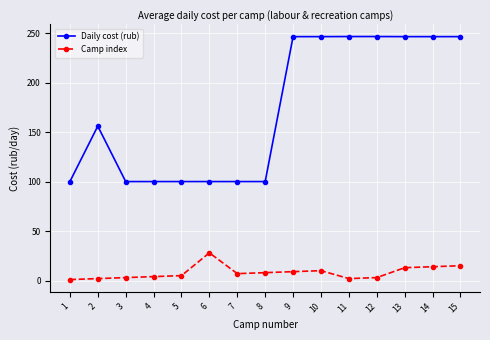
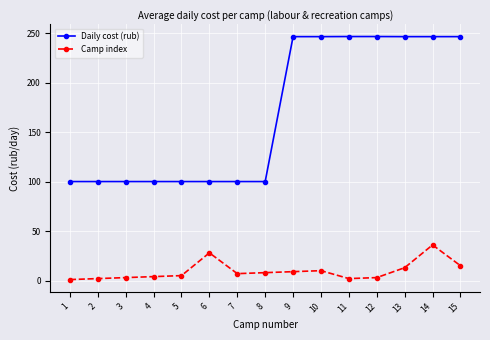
Daily cost (rub), 2: 160 -> 100
Camp index, 14: 10 -> 40
